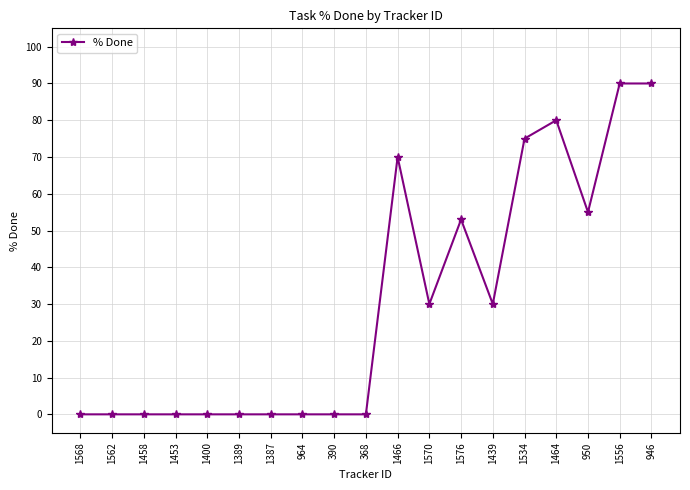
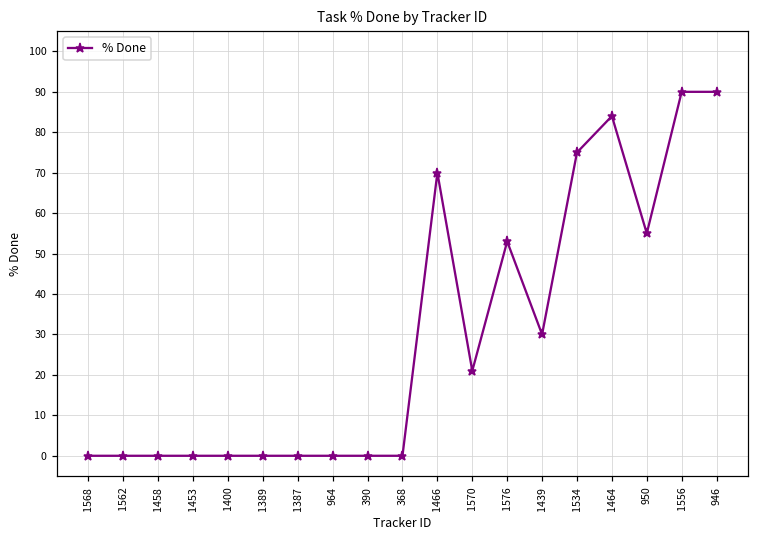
1570: 30 -> 21
1464: 80 -> 84
